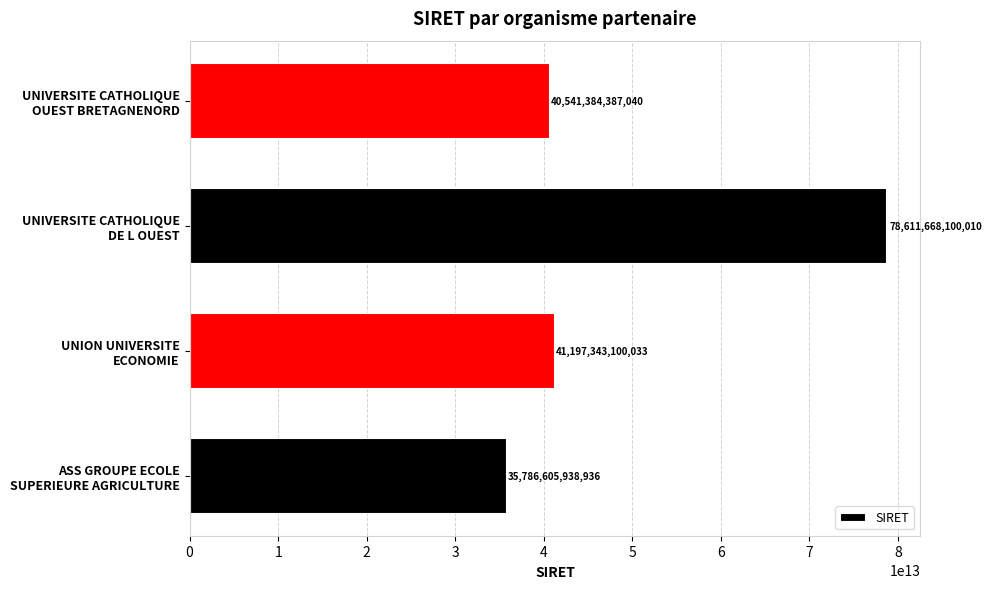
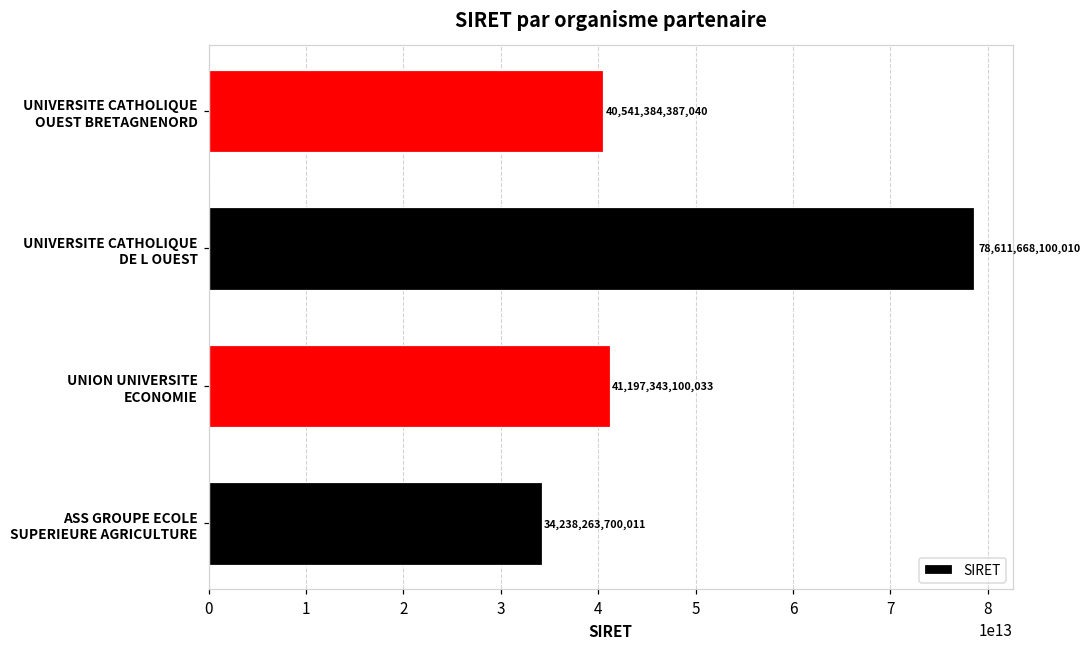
ASS GROUPE ECOLE SUPERIEURE AGRICULTURE: 35,786,605,938,936 -> 34,238,263,700,011
